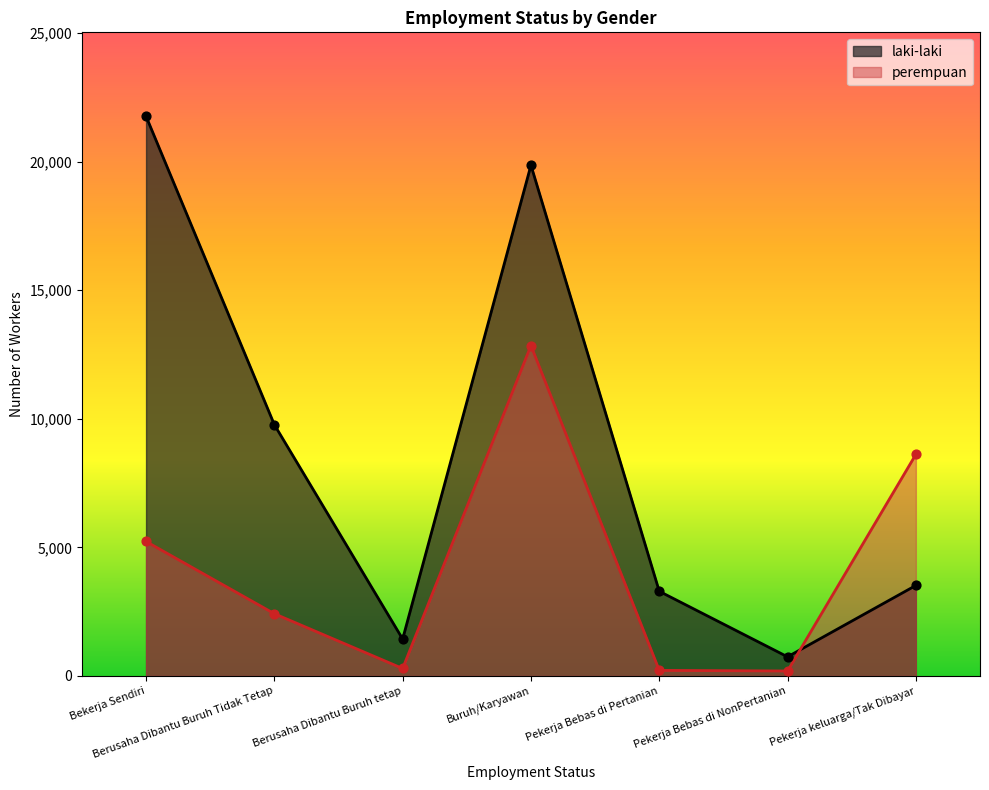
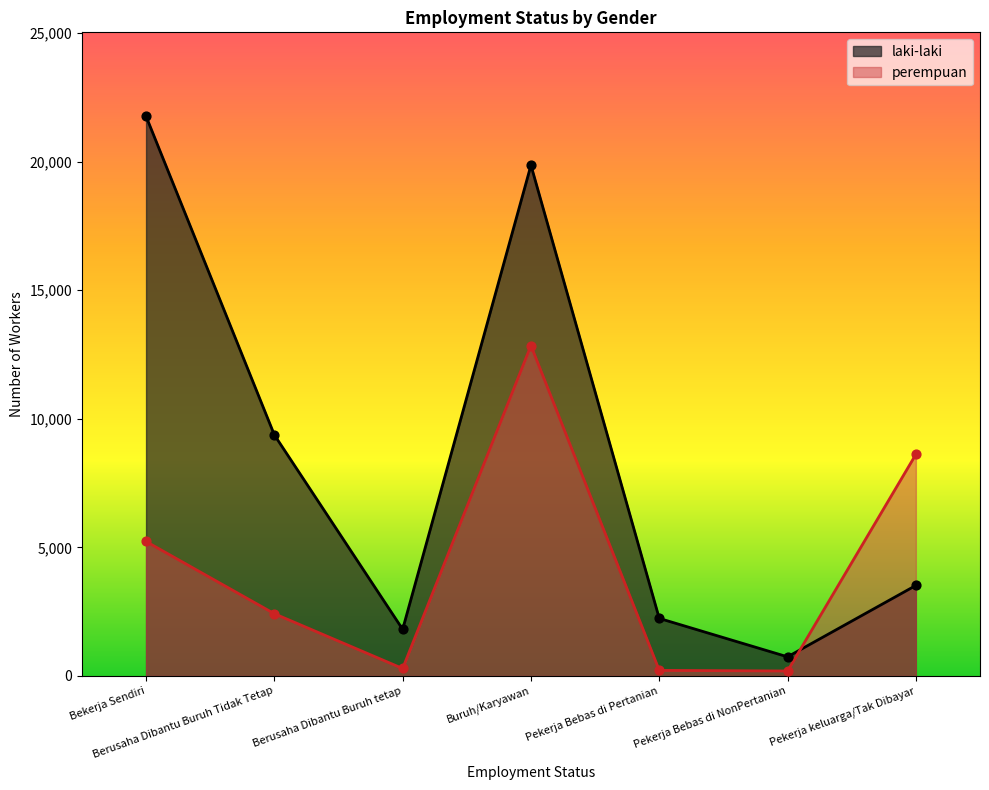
laki-laki, Berusaha Dibantu Buruh Tidak Tetap: 9,800 -> 9,400
laki-laki, Berusaha Dibantu Buruh tetap: 1,400 -> 1,800
laki-laki, Pekerja Bebas di Pertanian: 3,300 -> 2,200
